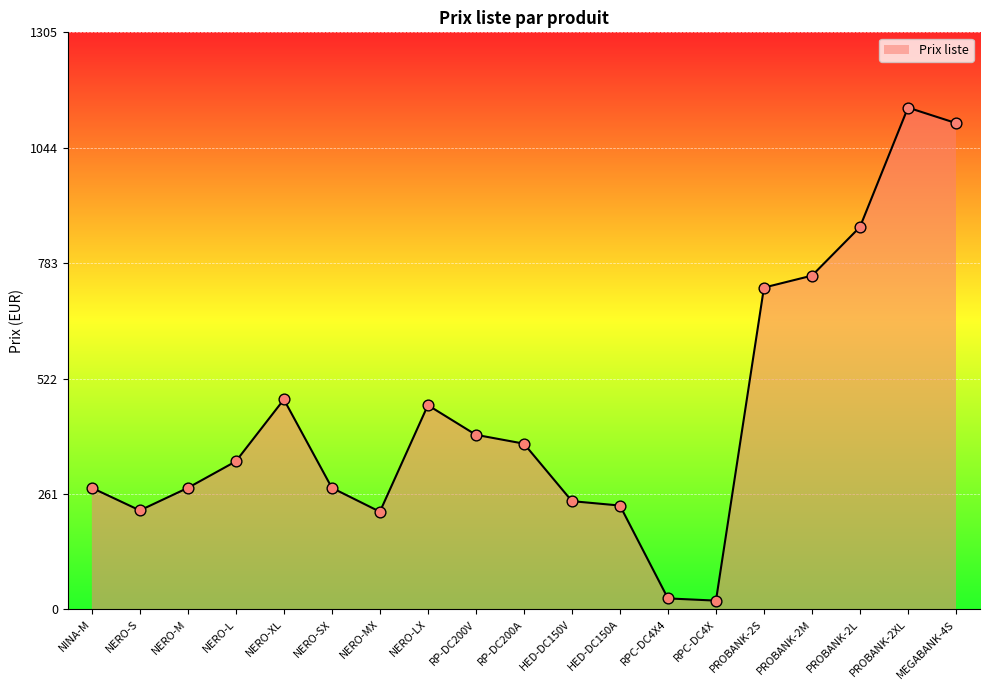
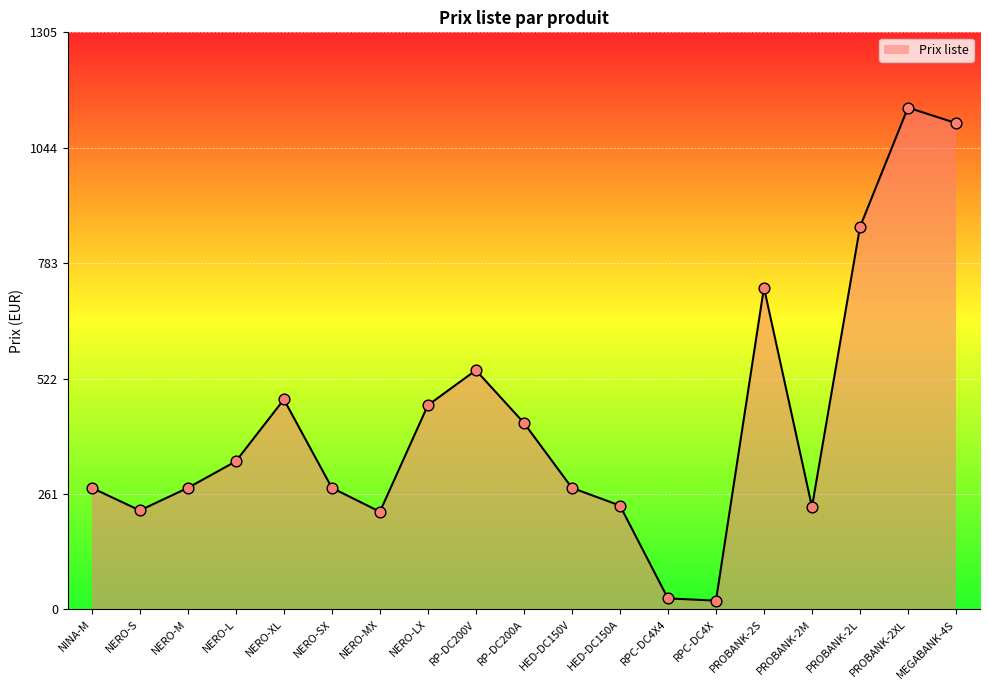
RP-DC200V: 400 -> 540
RP-DC200A: 380 -> 420
HED-DC150V: 250 -> 280
PROBANK-2M: 760 -> 230
